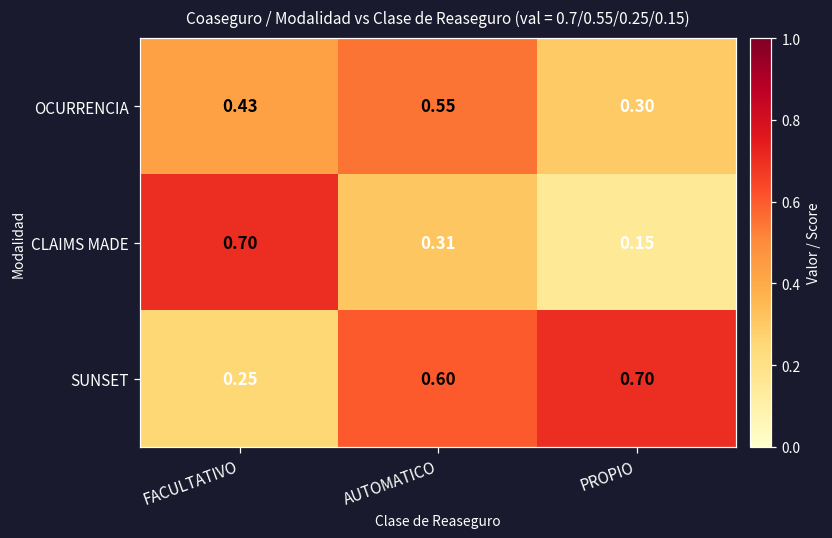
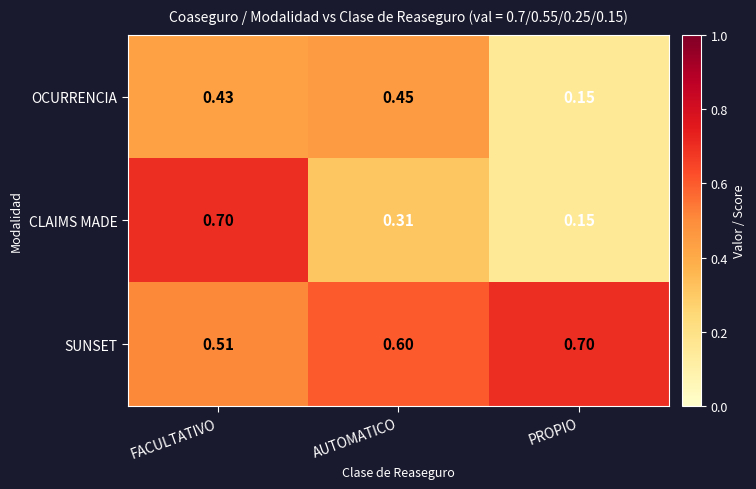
OCURRENCIA, AUTOMATICO: 0.55 -> 0.45
OCURRENCIA, PROPIO: 0.30 -> 0.15
SUNSET, FACULTATIVO: 0.25 -> 0.51
